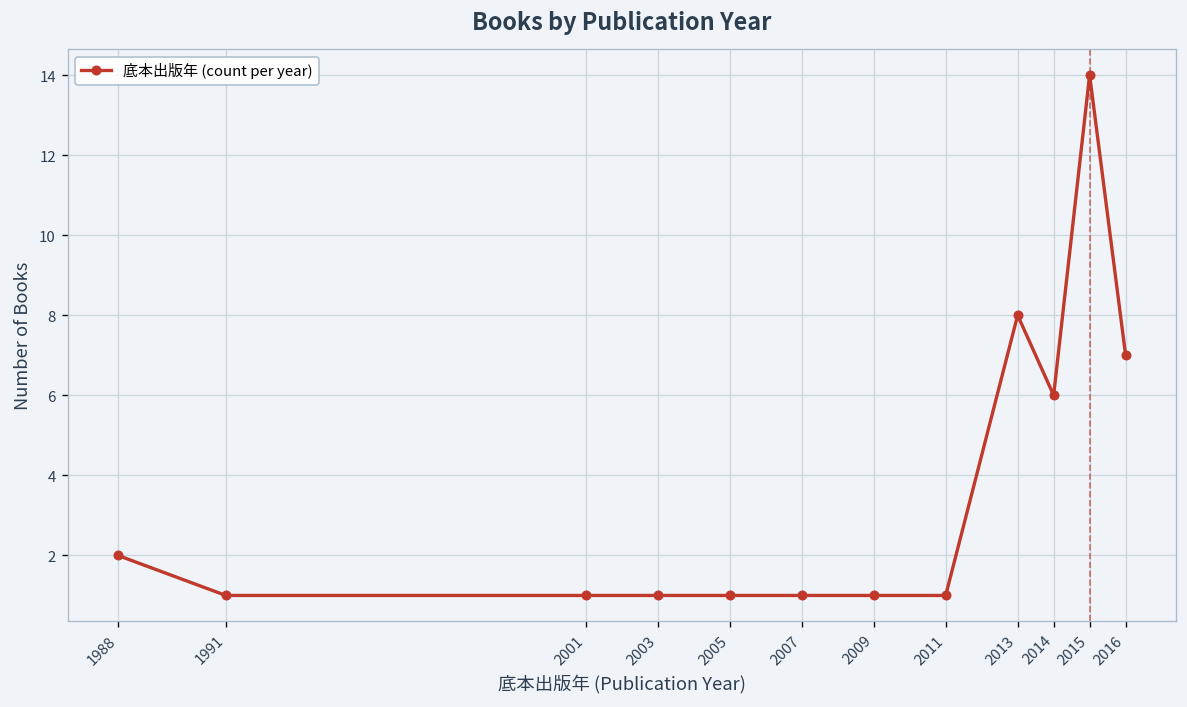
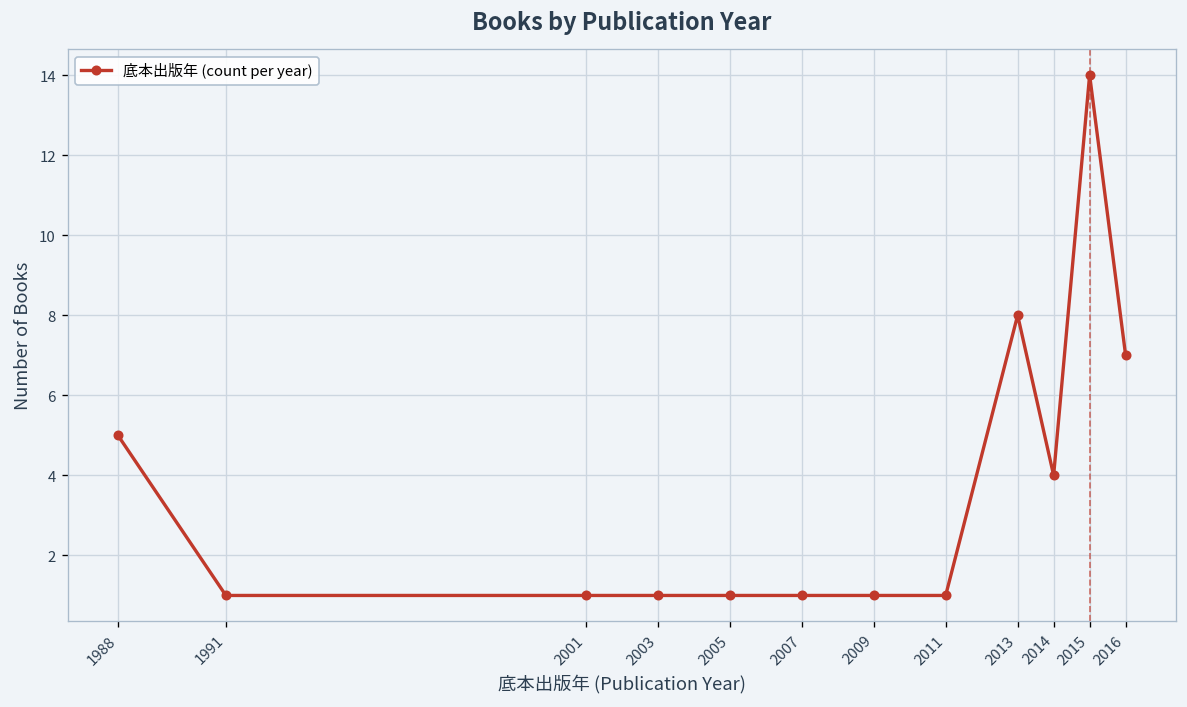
1988: 2 -> 5
2014: 6 -> 4
